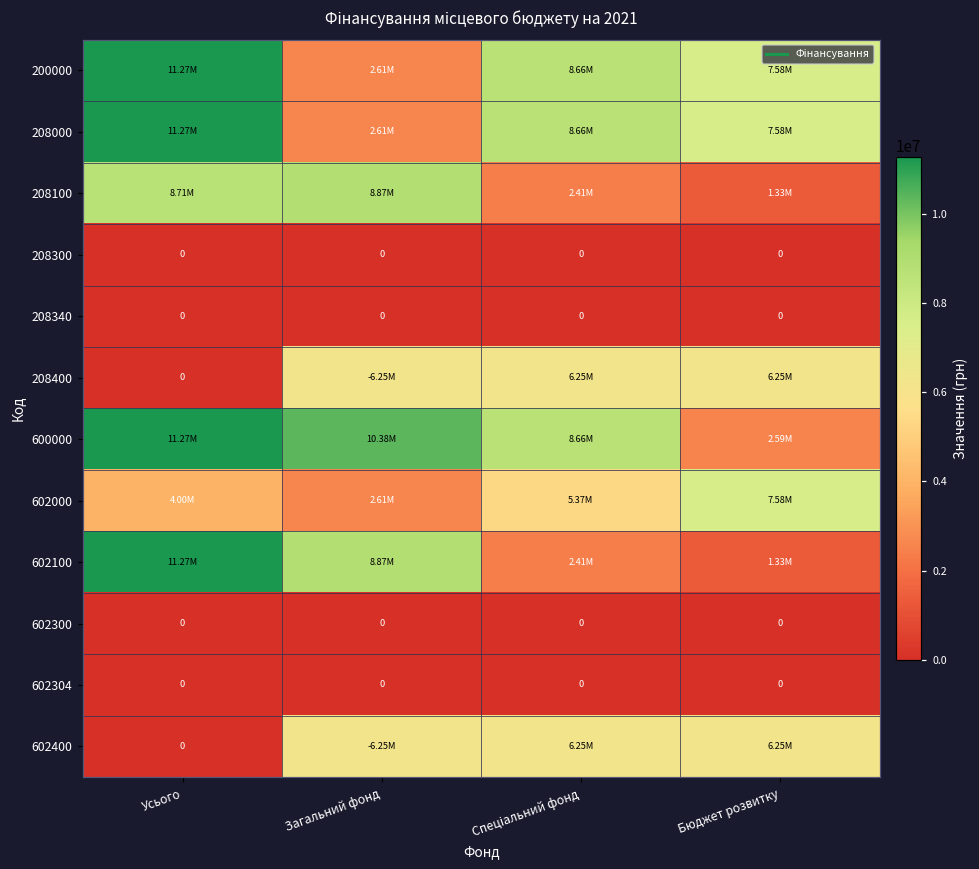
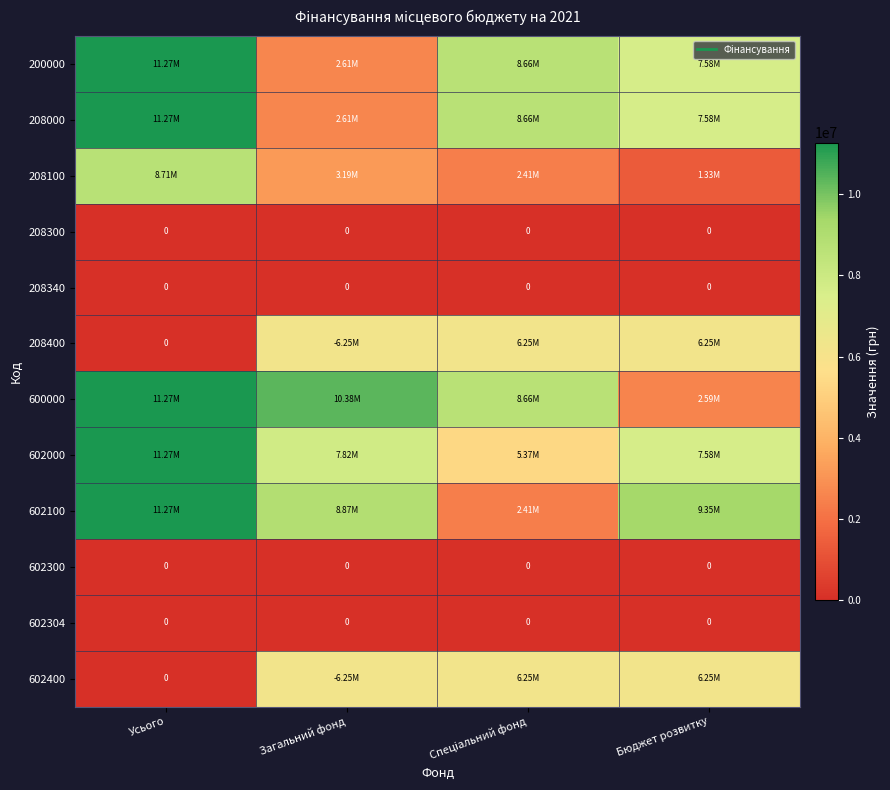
208100, Загальний фонд: 8.87M -> 3.19M
602000, Усього: 4.00M -> 11.27M
602000, Загальний фонд: 2.61M -> 7.82M
602100, Бюджет розвитку: 1.33M -> 9.35M
